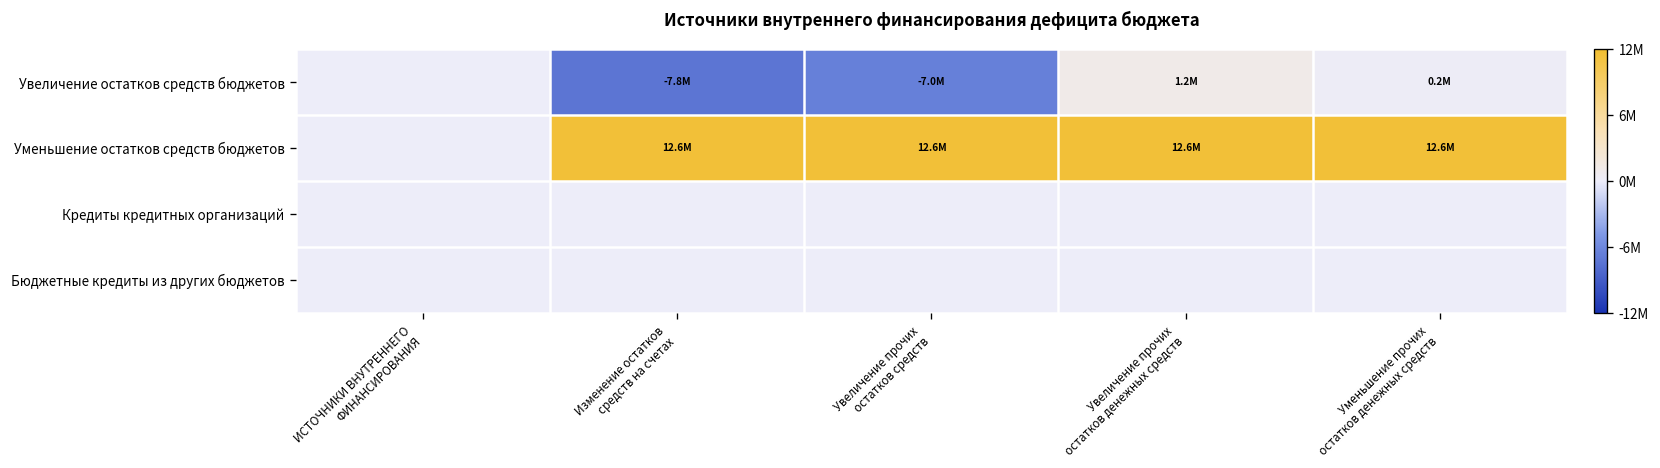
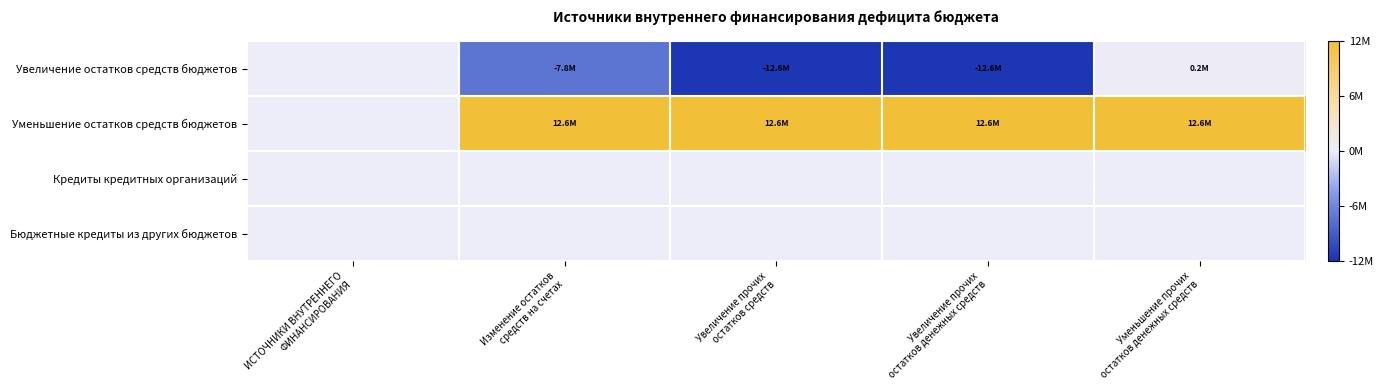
Увеличение остатков средств бюджетов, Увеличение прочих остатков средств: -7.0M -> -12.6M
Увеличение остатков средств бюджетов, Увеличение прочих остатков денежных средств: 1.2M -> -12.6M
